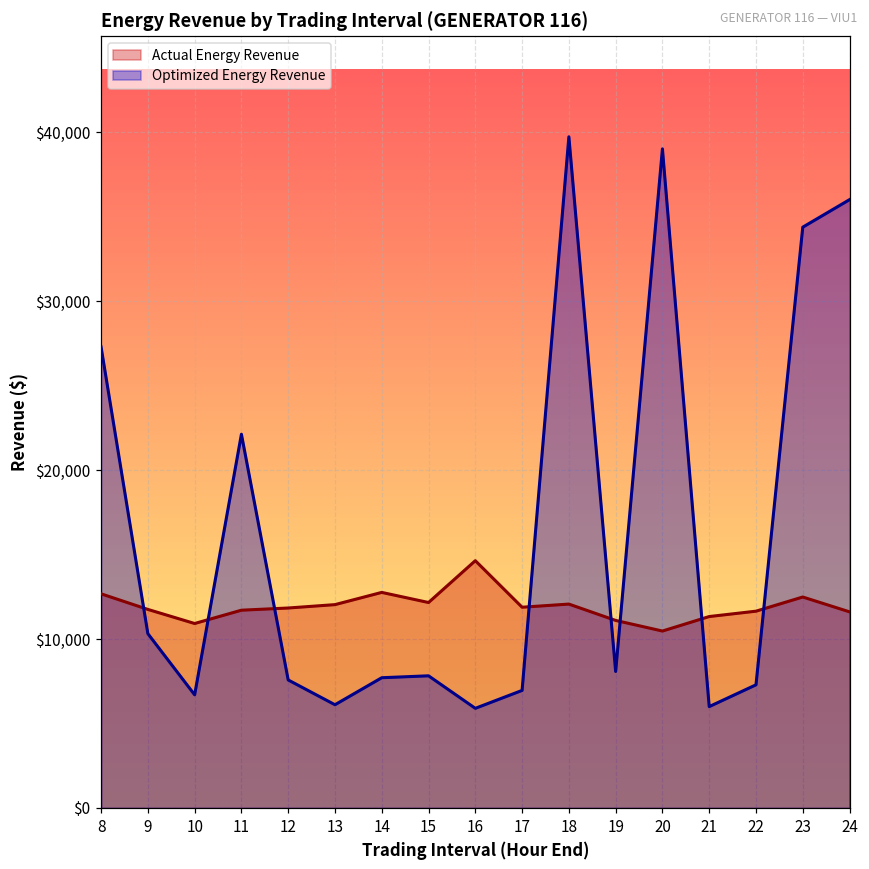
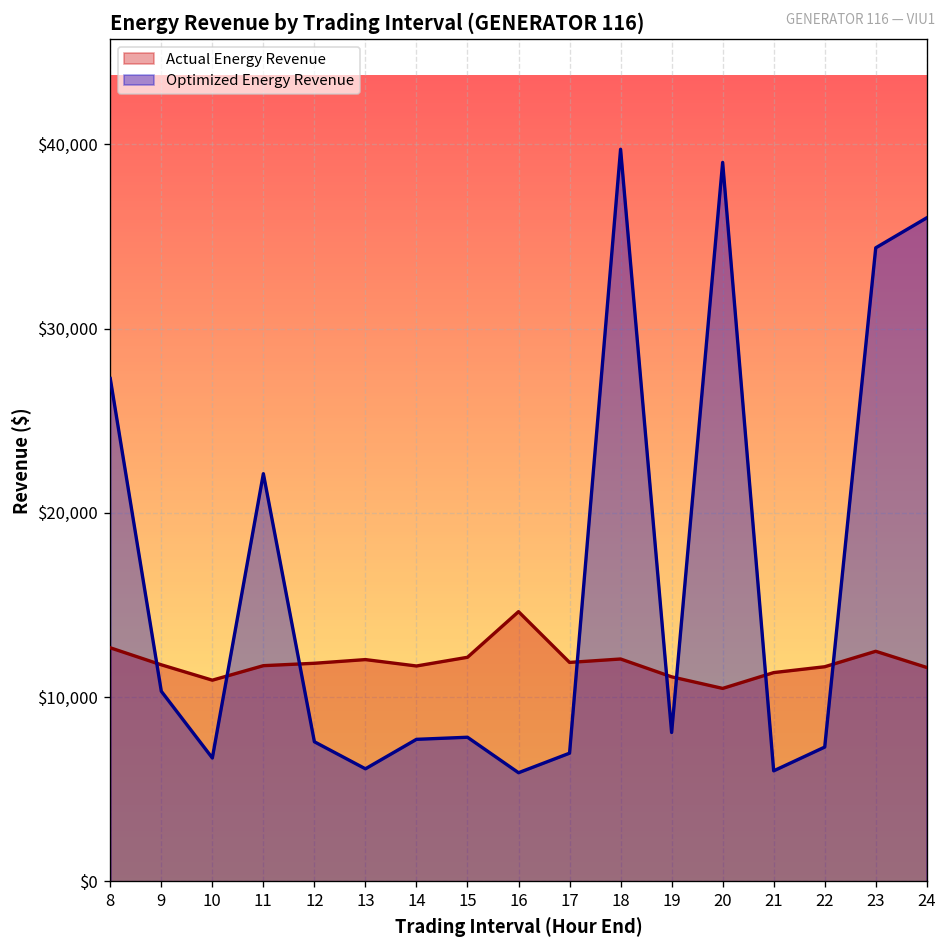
Actual Energy Revenue, 14: $12,800 -> $11,700
